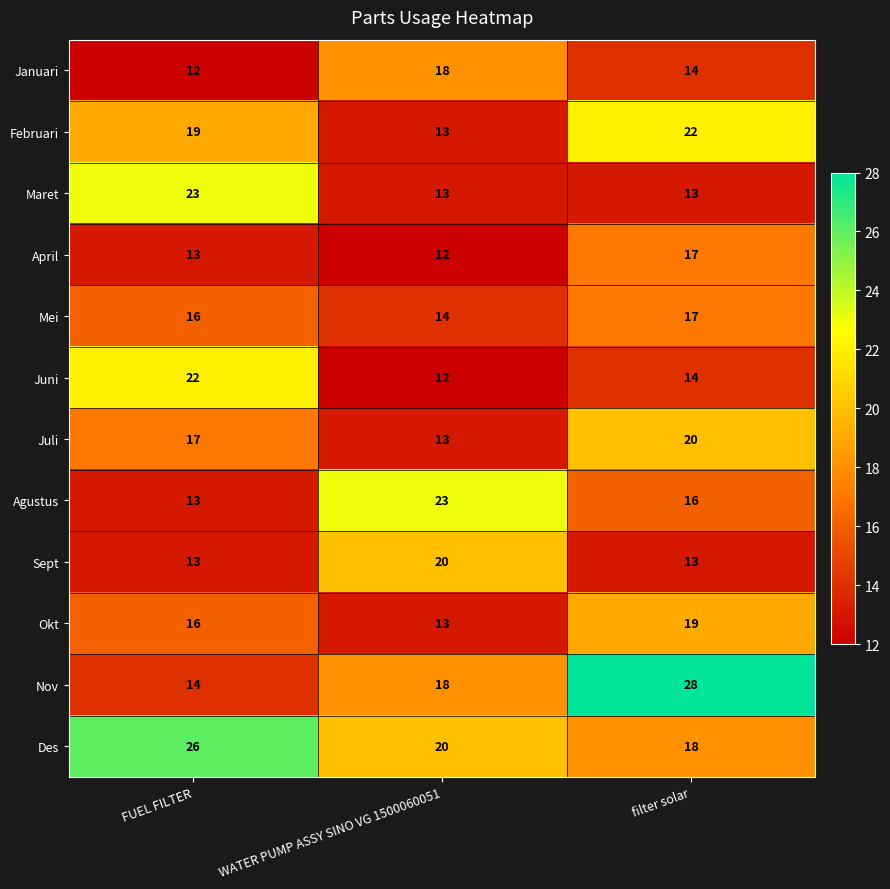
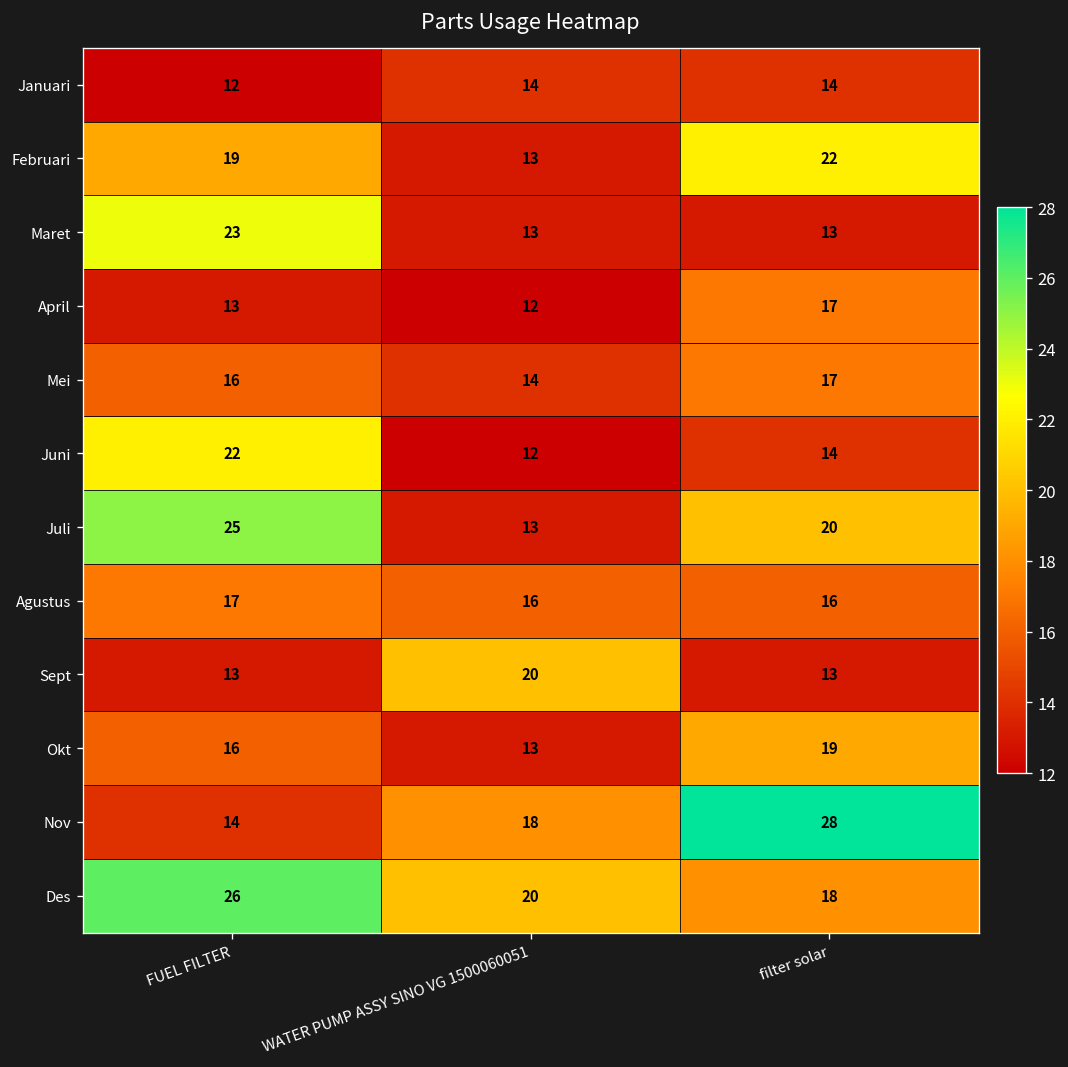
Januari, WATER PUMP ASSY SINO VG 1500060051: 18 -> 14
Juli, FUEL FILTER: 17 -> 25
Agustus, FUEL FILTER: 13 -> 17
Agustus, WATER PUMP ASSY SINO VG 1500060051: 23 -> 16
